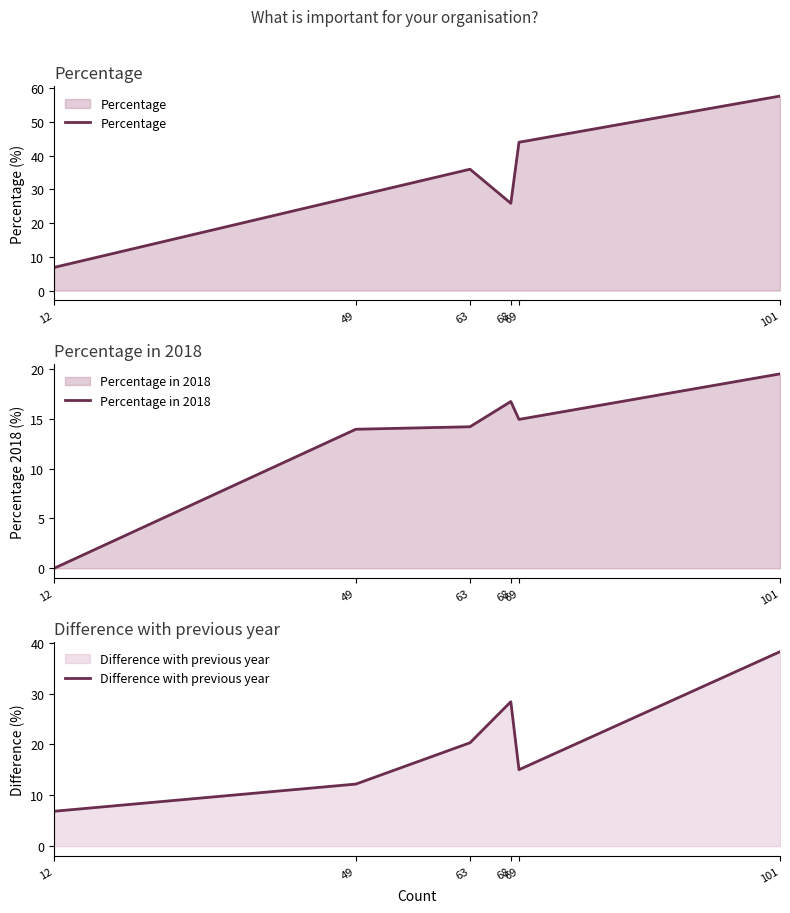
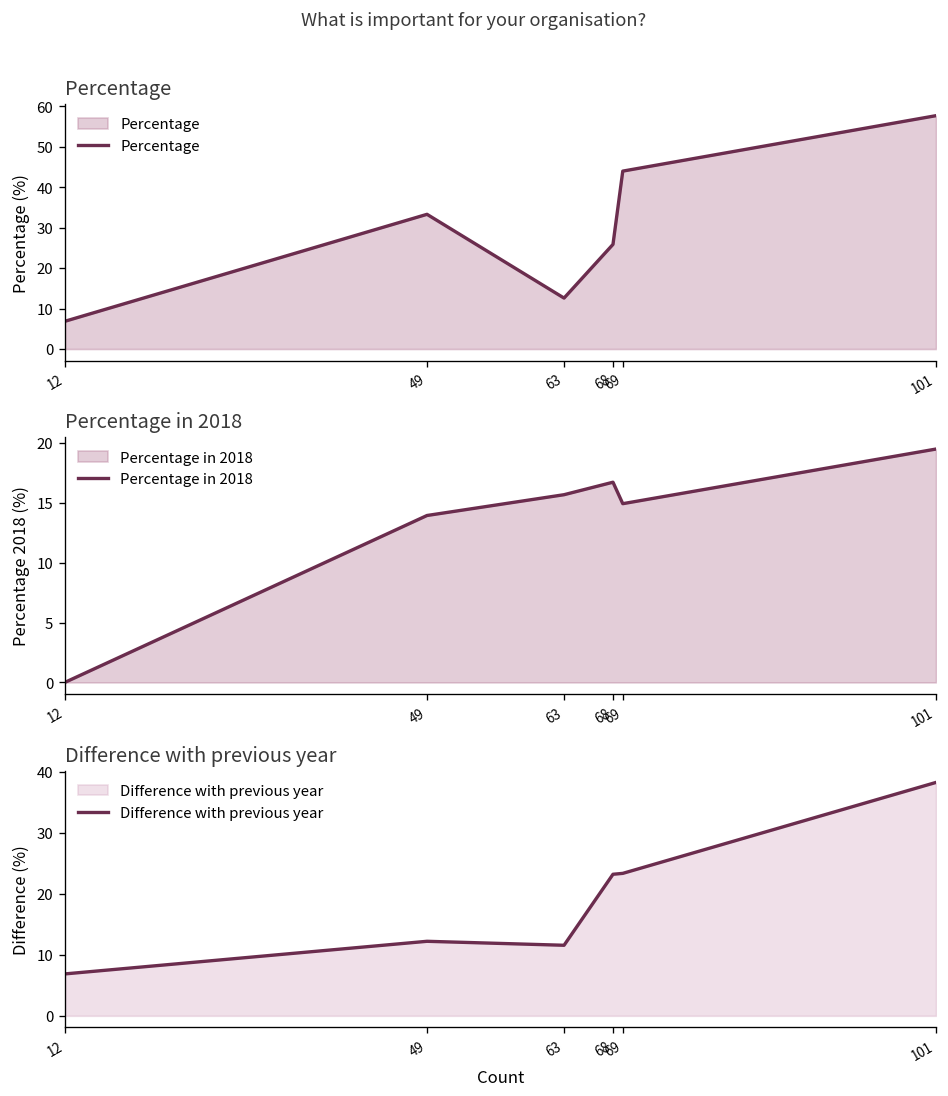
Percentage, 49: 28 -> 33
Percentage, 63: 36 -> 13
Percentage in 2018, 63: 14 -> 16
Difference with previous year, 63: 20 -> 12
Difference with previous year, 68: 28 -> 23
Difference with previous year, 69: 15 -> 23
